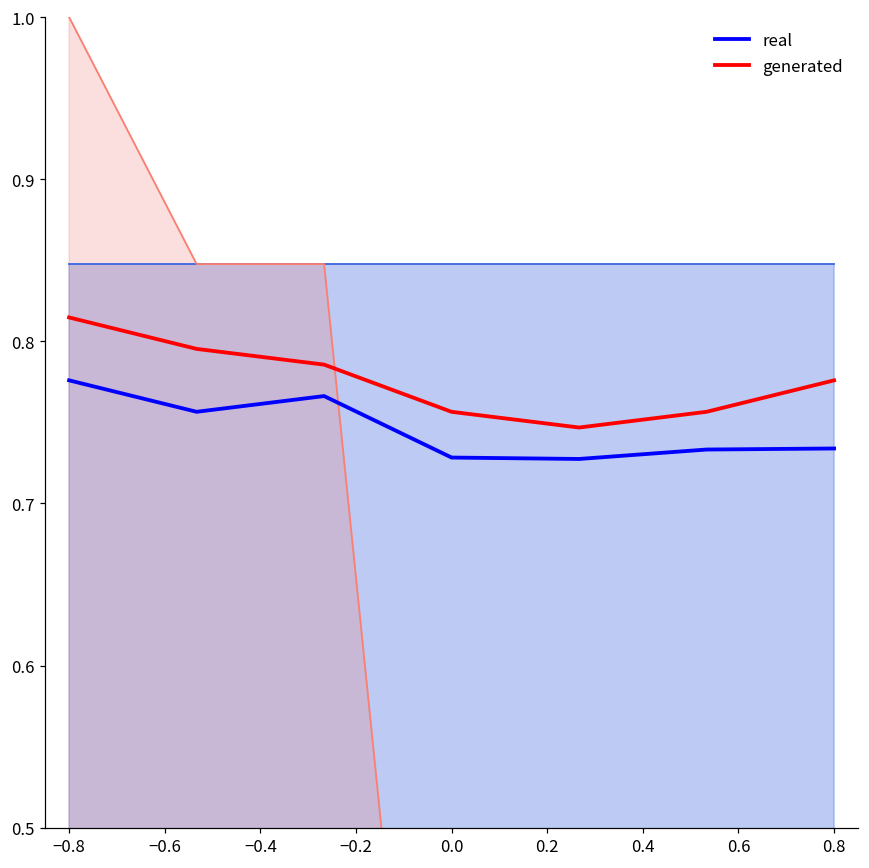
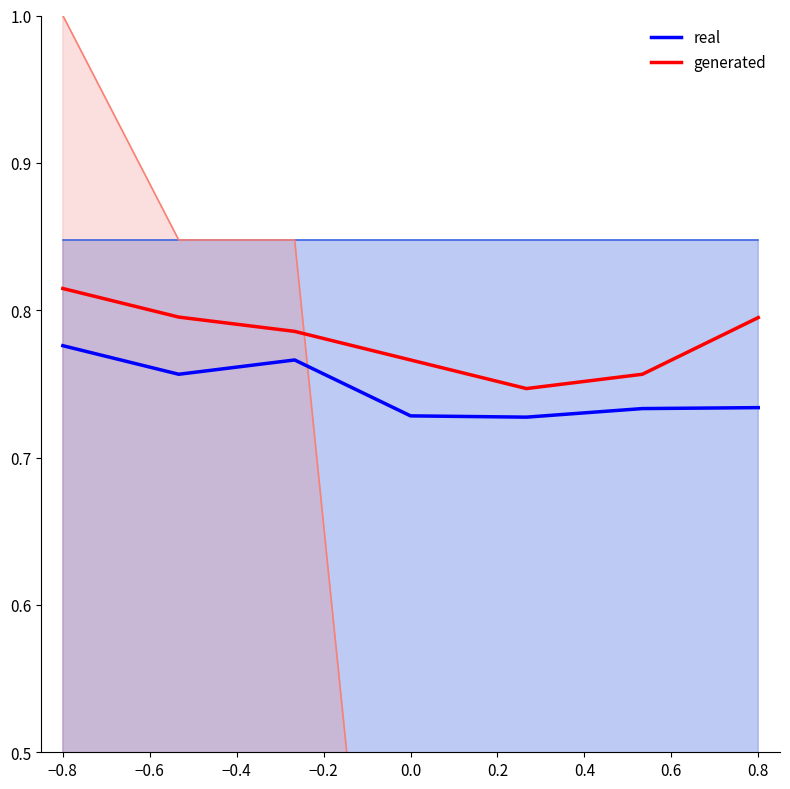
generated, 0.0: 0.757 -> 0.766
generated, 0.8: 0.776 -> 0.795
